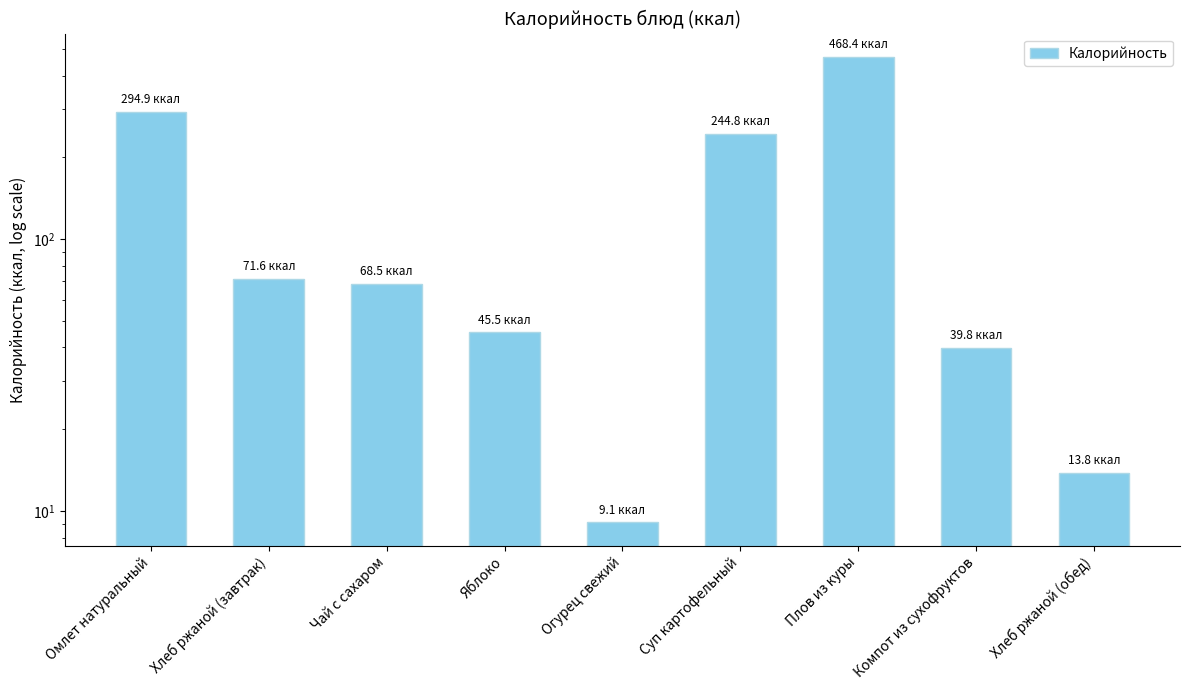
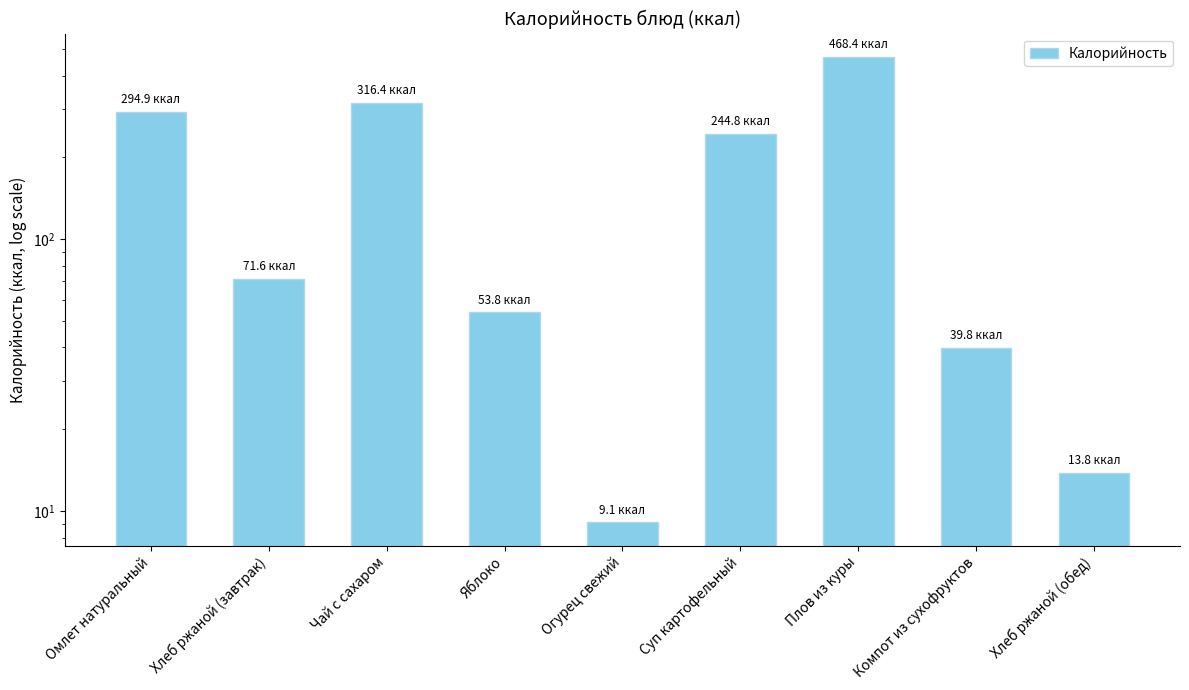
Чай с сахаром: 68.5 -> 316.4
Яблоко: 45.5 -> 53.8
